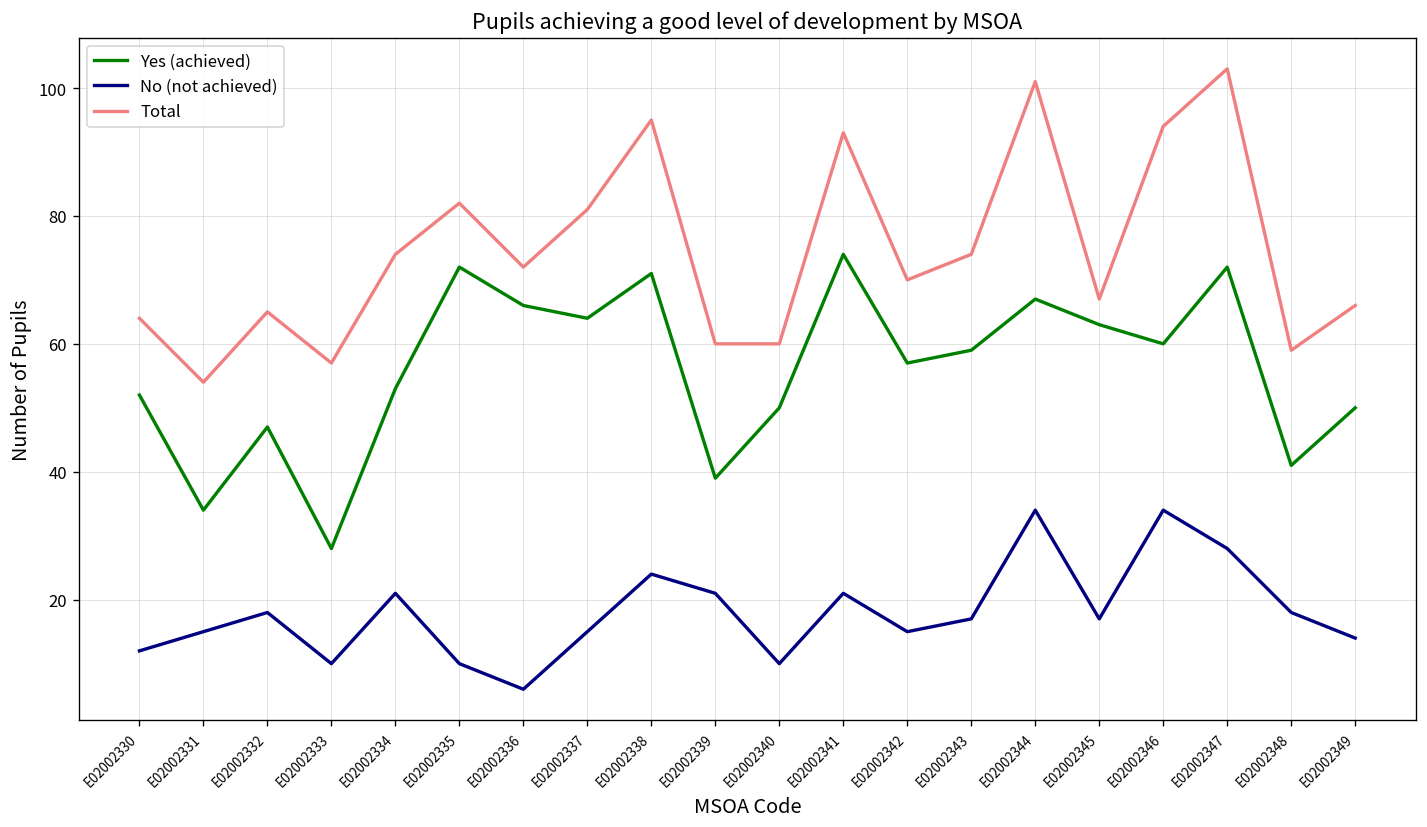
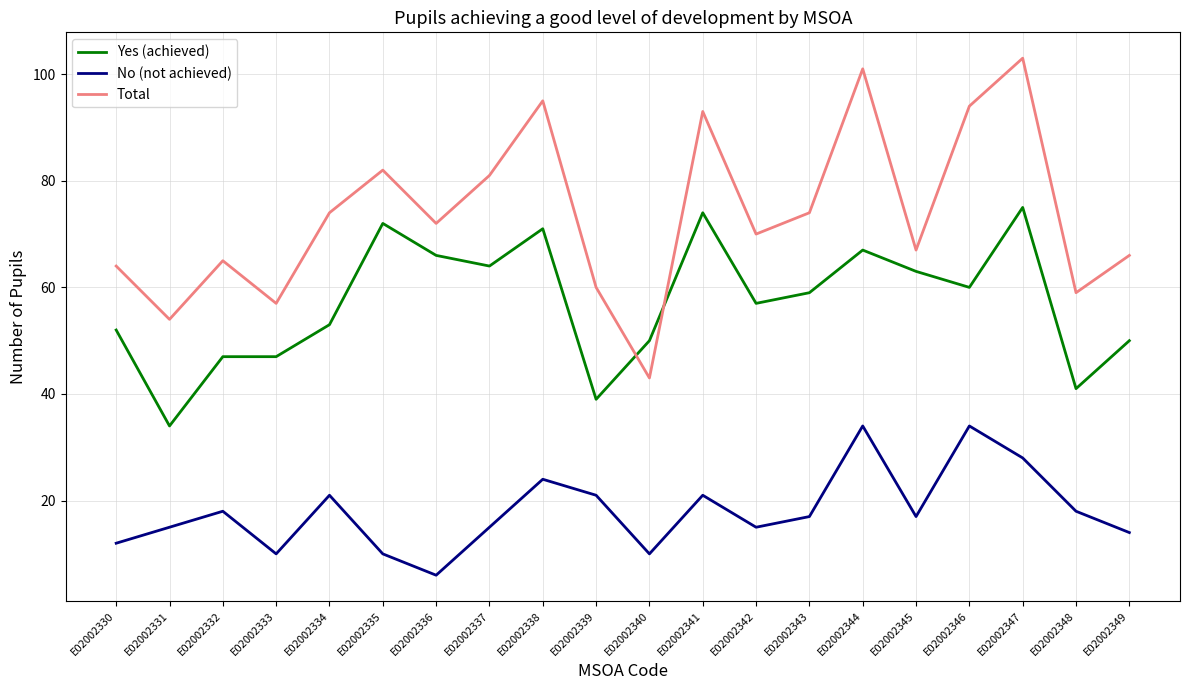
Yes (achieved), E02002333: 28 -> 47
Total, E02002340: 60 -> 43
Yes (achieved), E02002347: 72 -> 75
